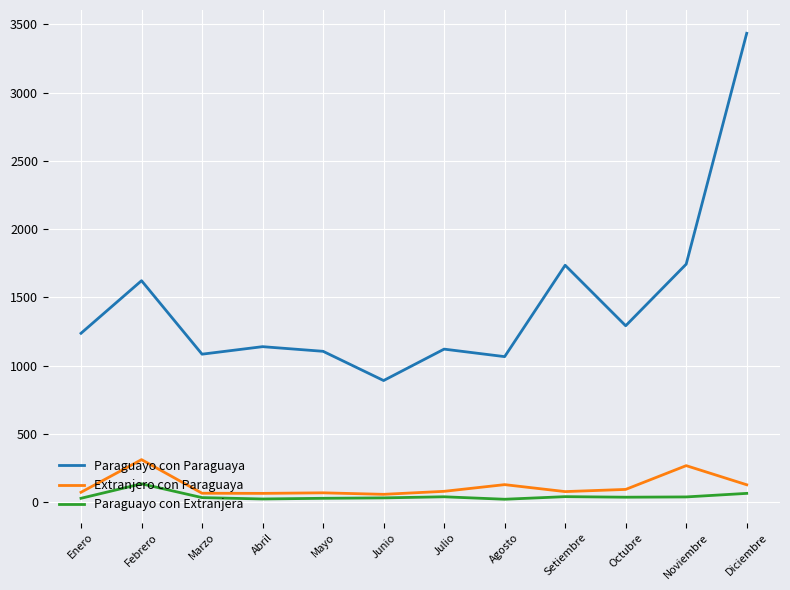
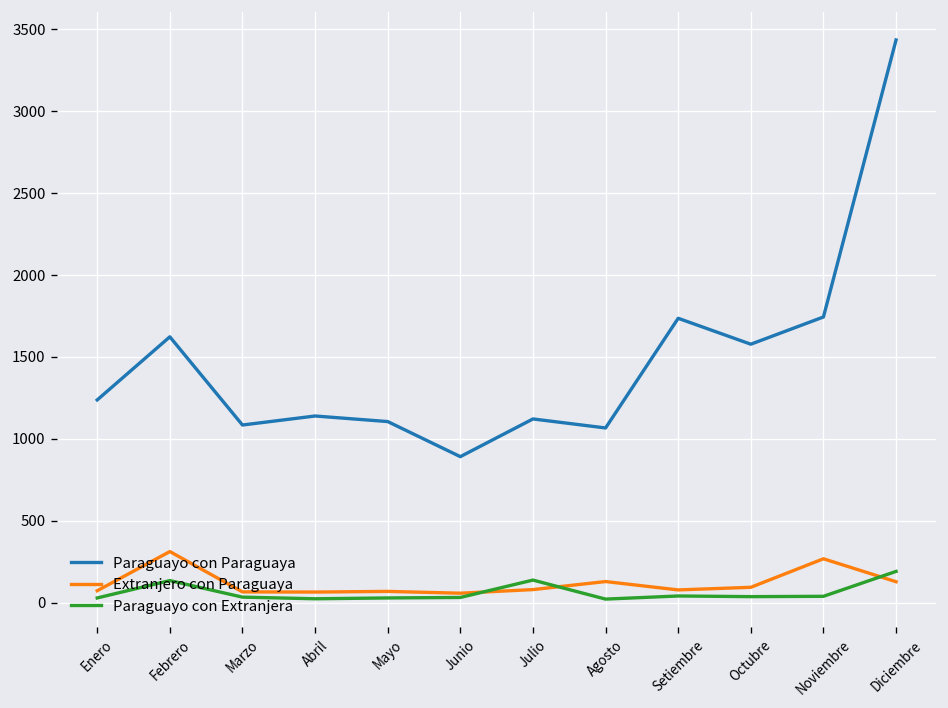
Paraguayo con Extranjera, Julio: 40 -> 140
Paraguayo con Paraguaya, Octubre: 1290 -> 1580
Paraguayo con Extranjera, Diciembre: 70 -> 190
